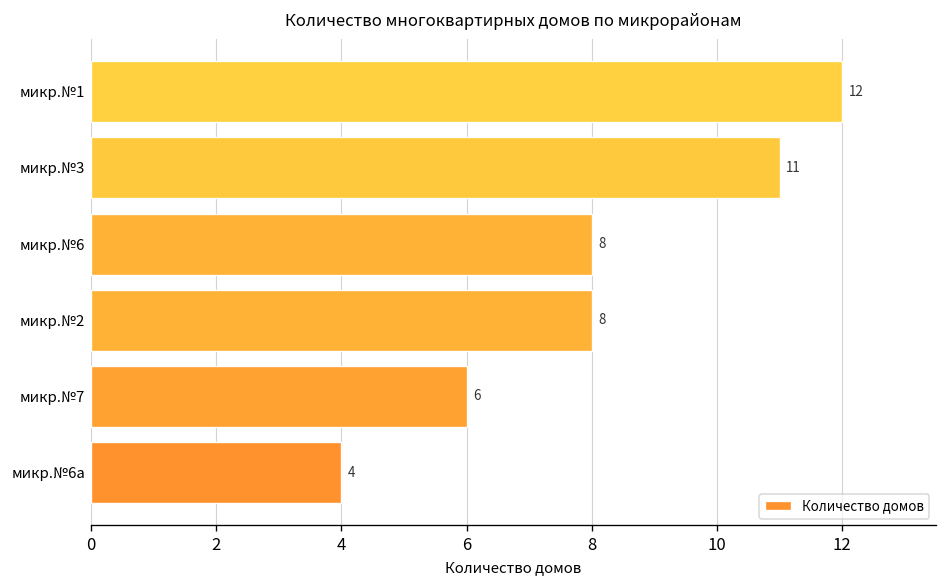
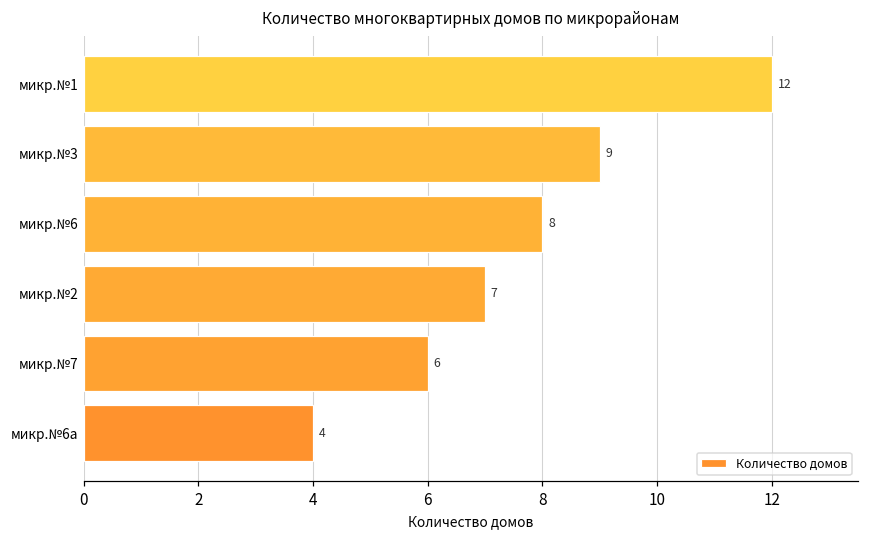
микр.№3: 11 -> 9
микр.№2: 8 -> 7
